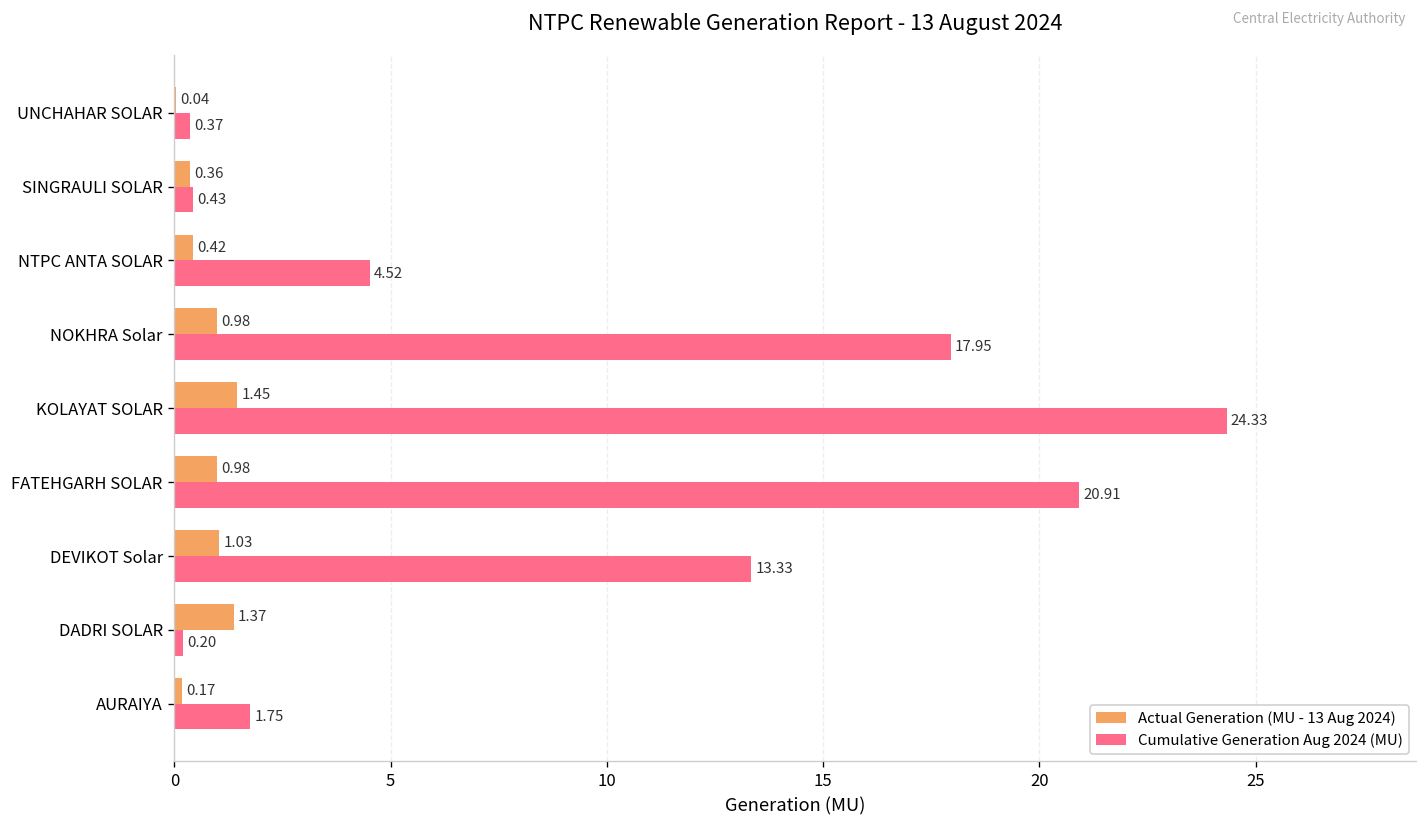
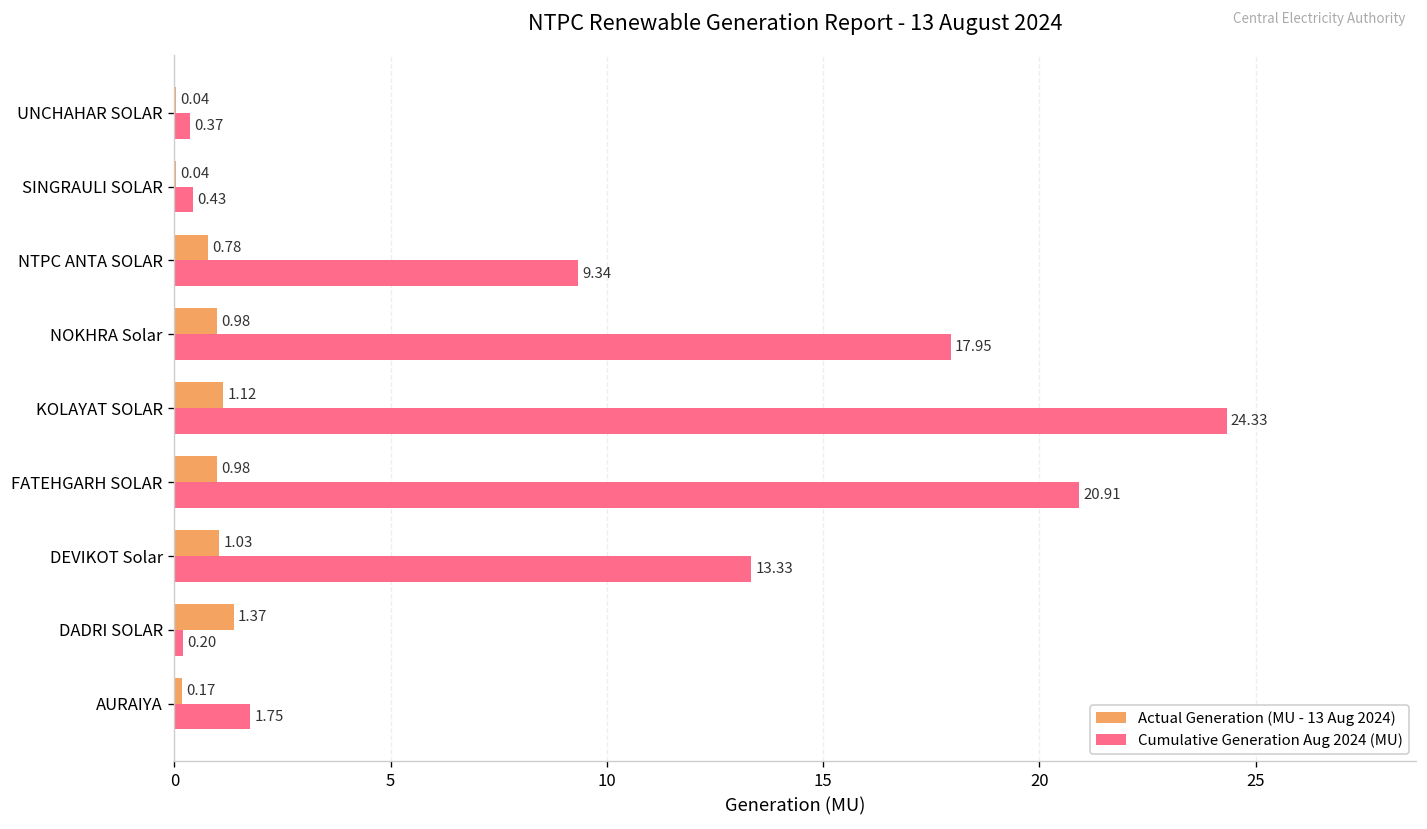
Actual Generation (MU - 13 Aug 2024), SINGRAULI SOLAR: 0.36 -> 0.04
Actual Generation (MU - 13 Aug 2024), NTPC ANTA SOLAR: 0.42 -> 0.78
Cumulative Generation Aug 2024 (MU), NTPC ANTA SOLAR: 4.52 -> 9.34
Actual Generation (MU - 13 Aug 2024), KOLAYAT SOLAR: 1.45 -> 1.12
